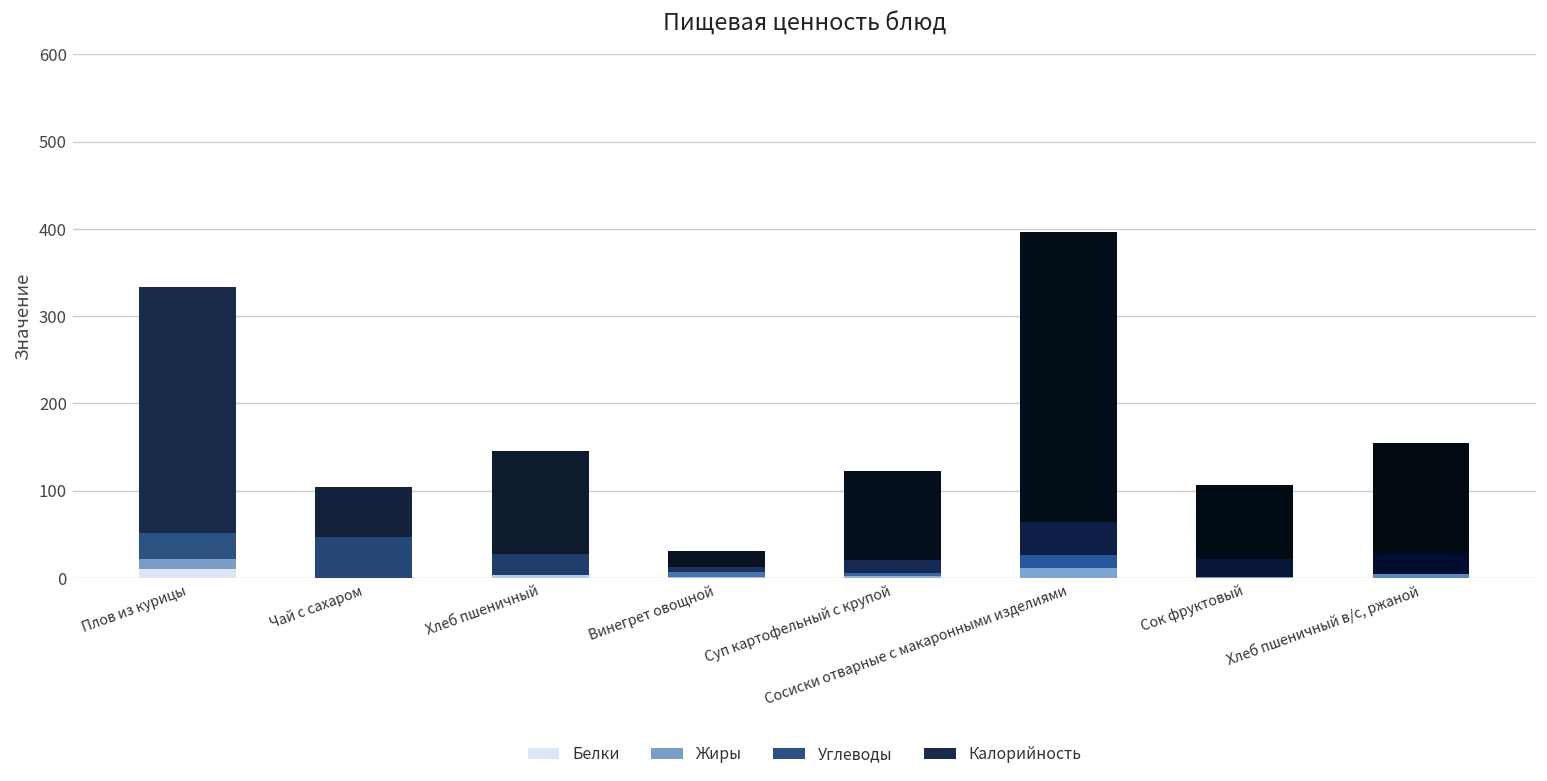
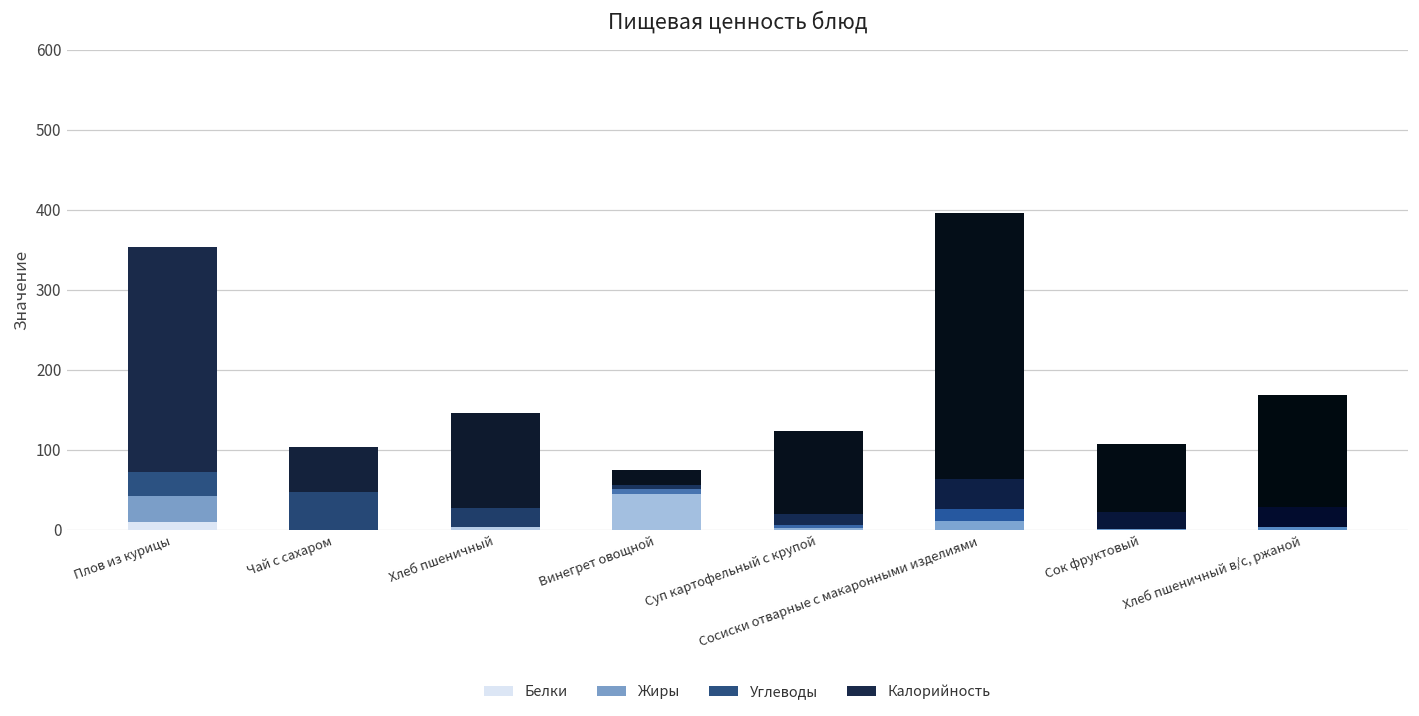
Жиры, Плов из курицы: 10 -> 30
Белки, Винегрет овощной: 0 -> 50
Калорийность, Хлеб пшеничный в/с, ржаной: 130 -> 140
